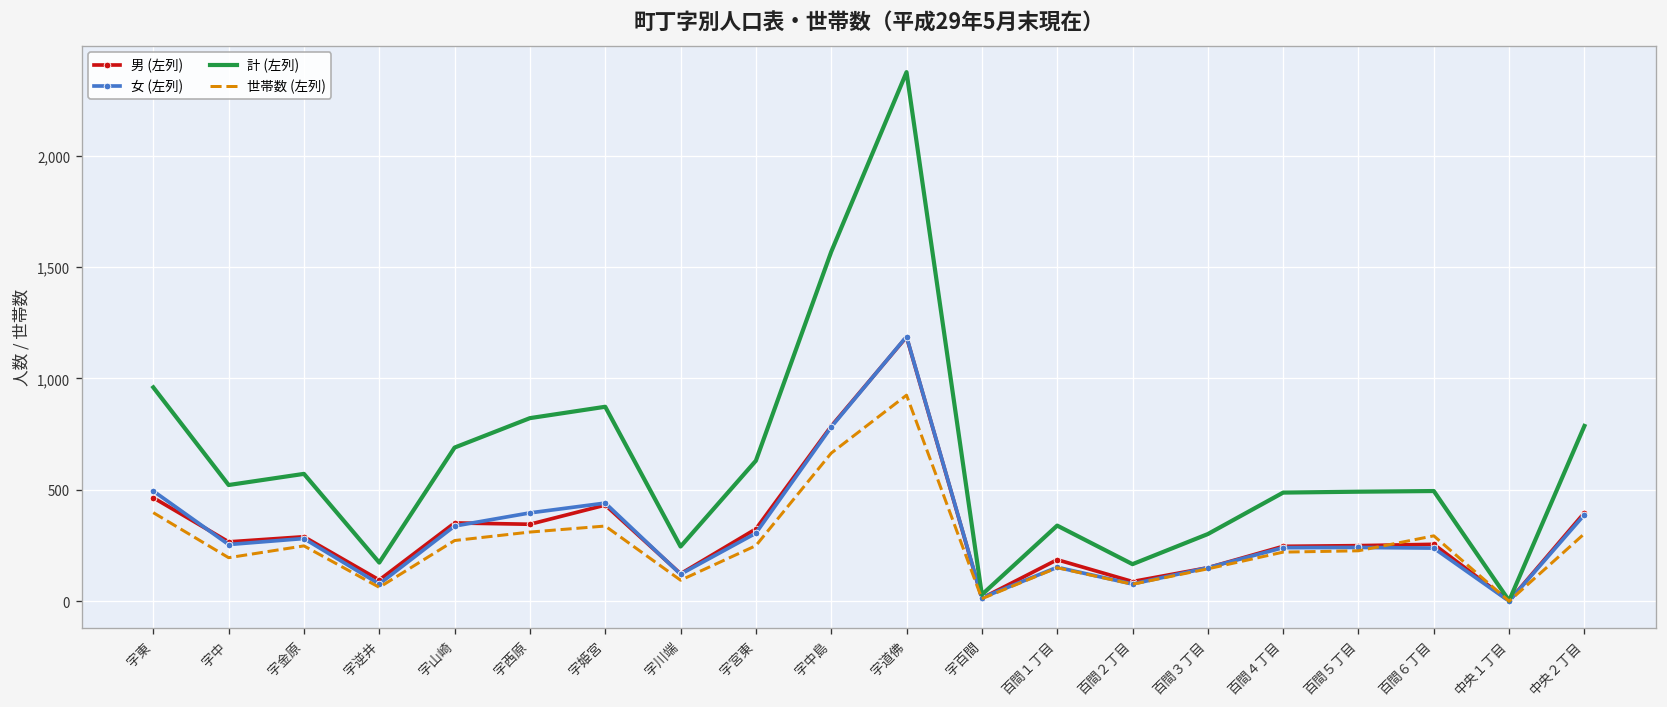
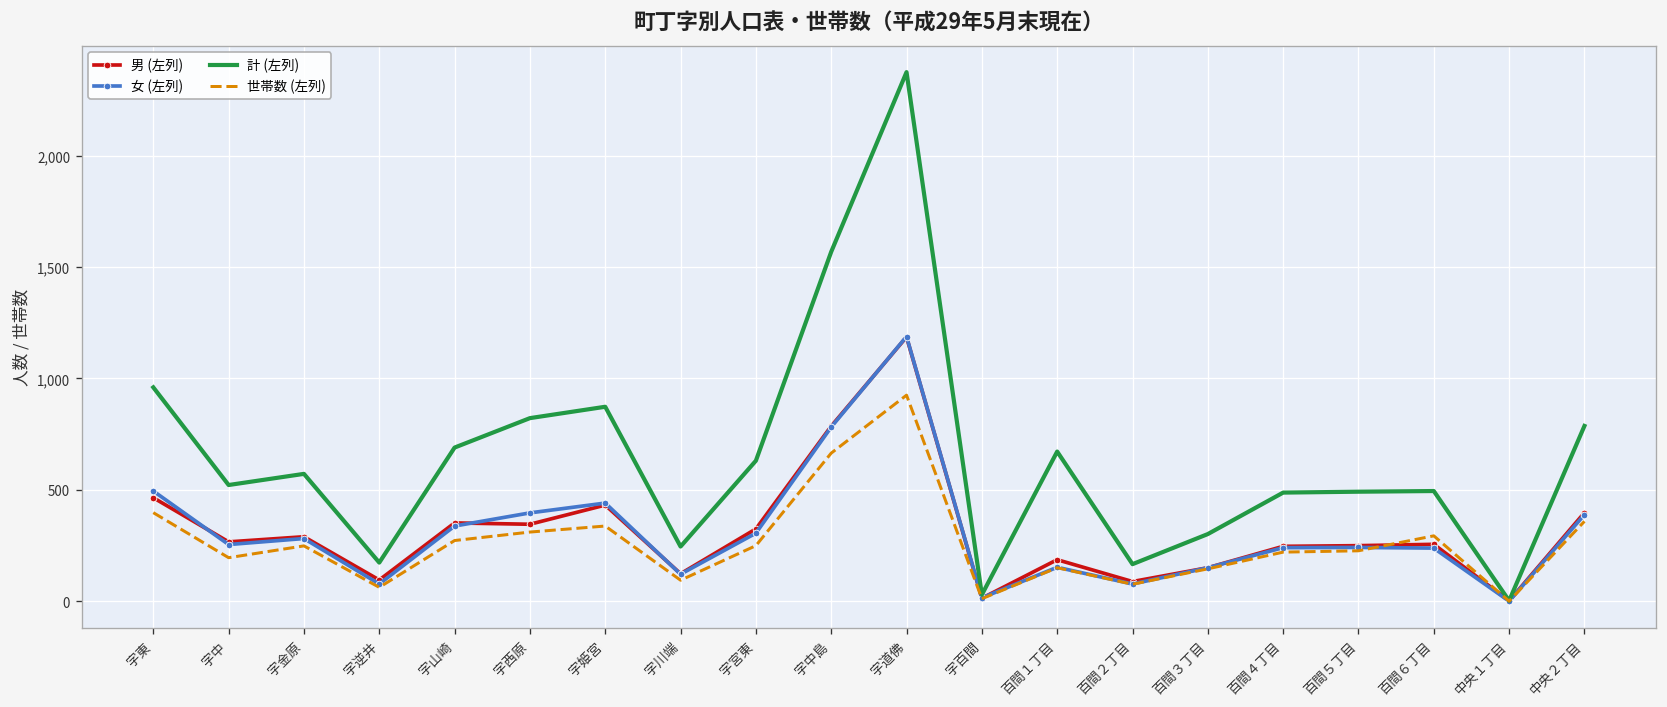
計 (左列), 百間１丁目: 340 -> 670
世帯数 (左列), 中央２丁目: 300 -> 360
